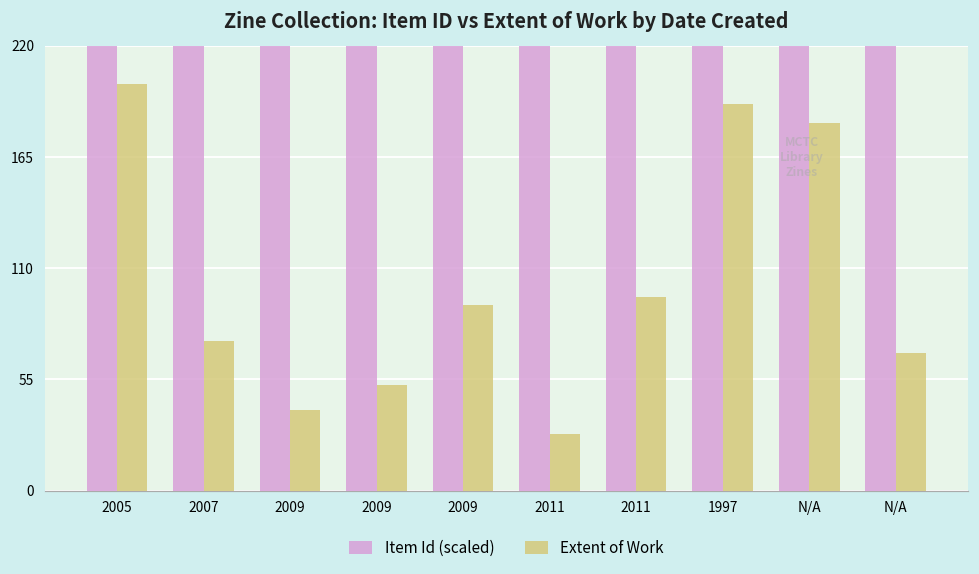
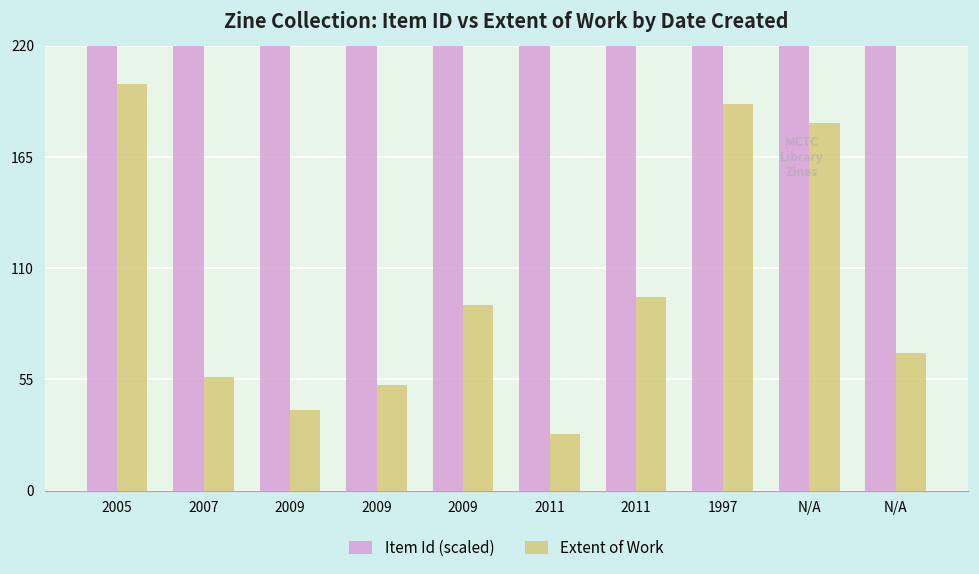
Extent of Work, 2007: 74 -> 56
